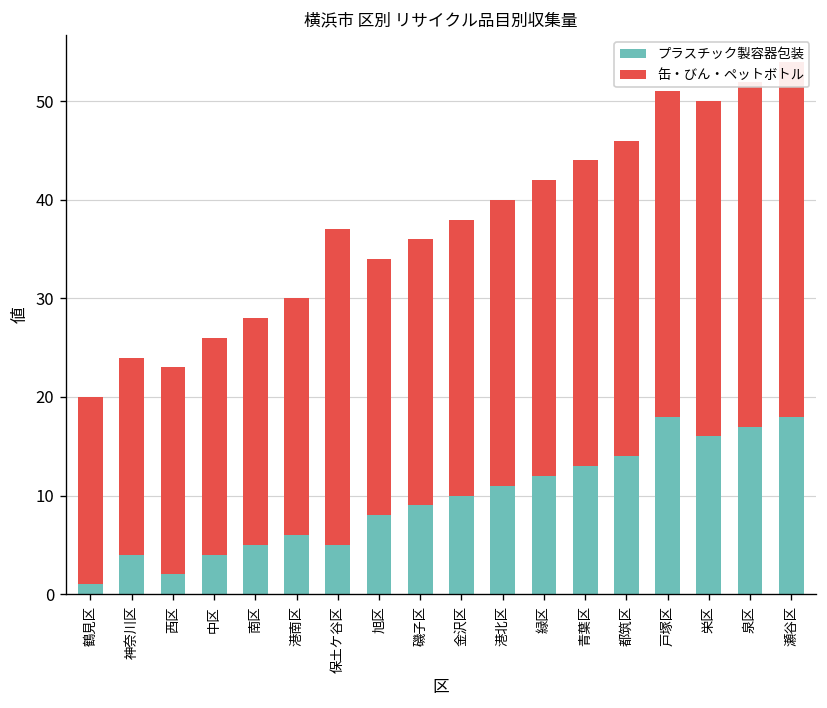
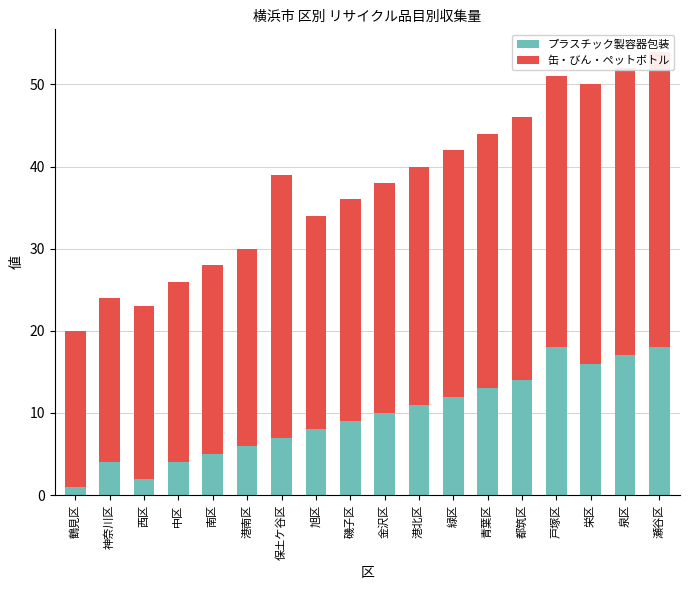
プラスチック製容器包装, 保土ケ谷区: 5 -> 7
